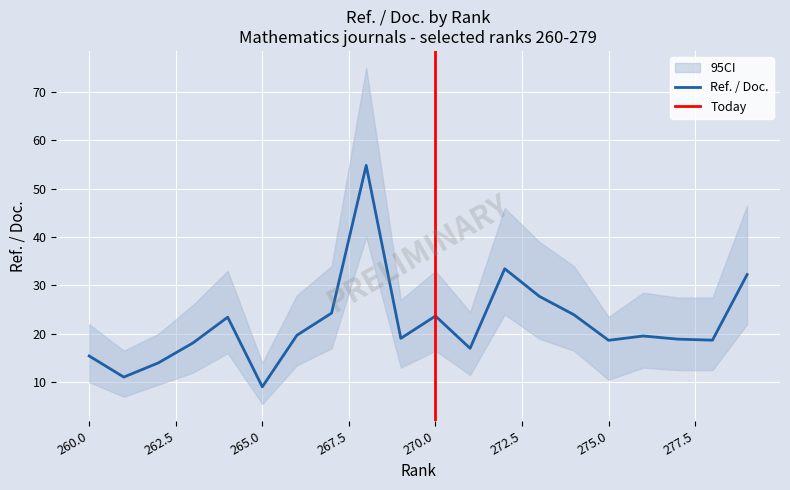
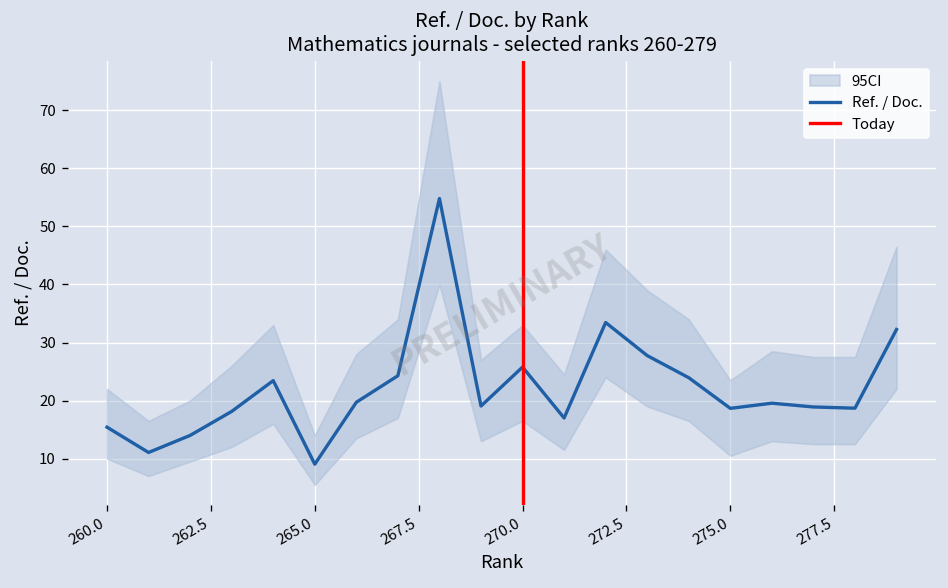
Ref. / Doc., 270.0: 24 -> 26
